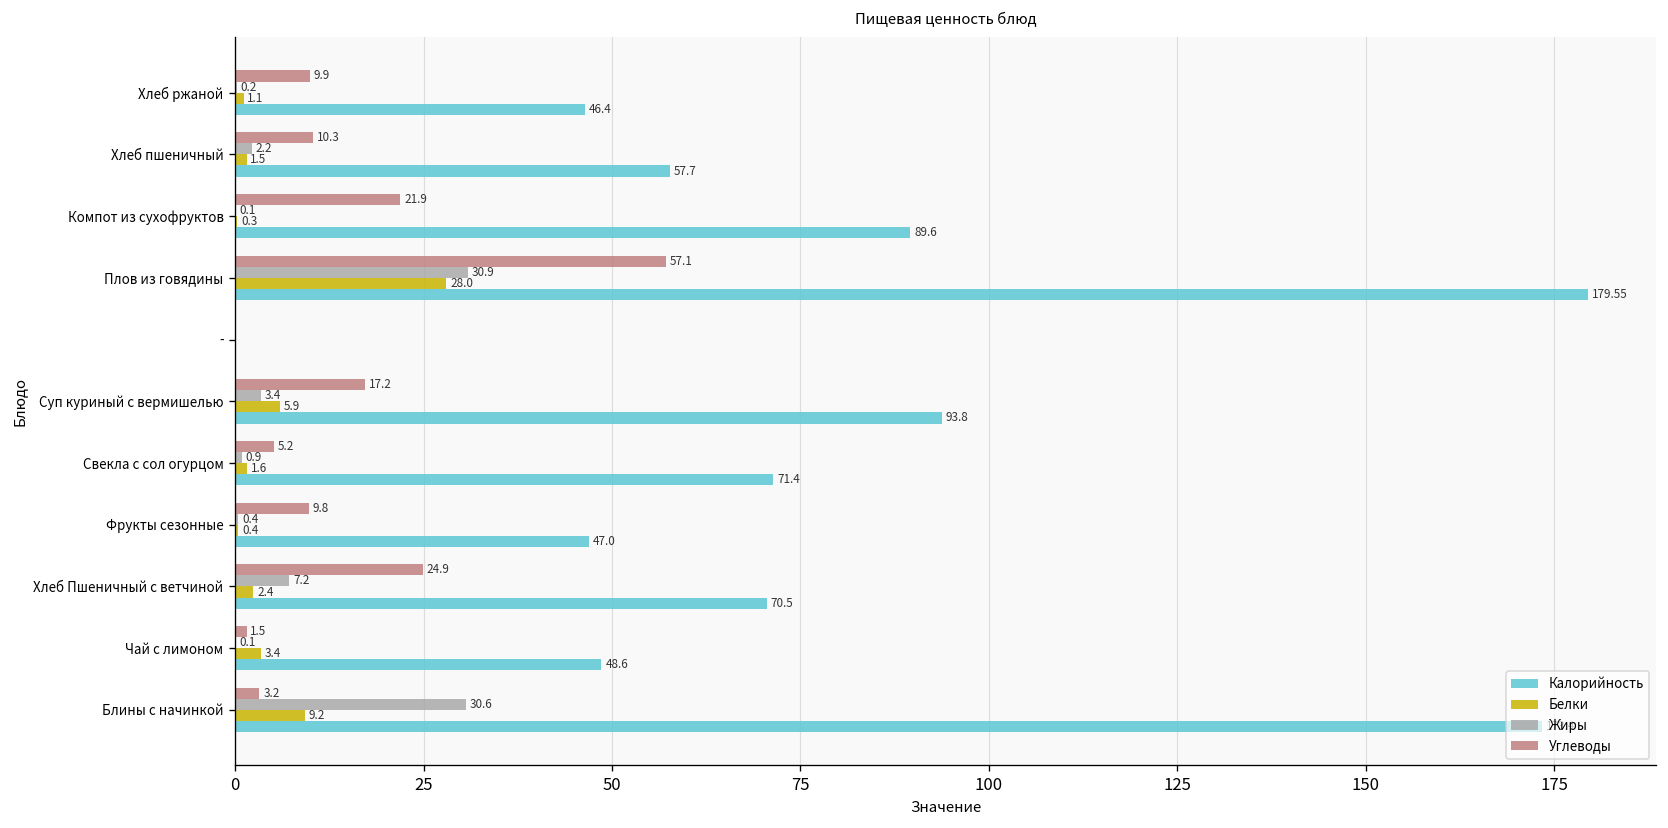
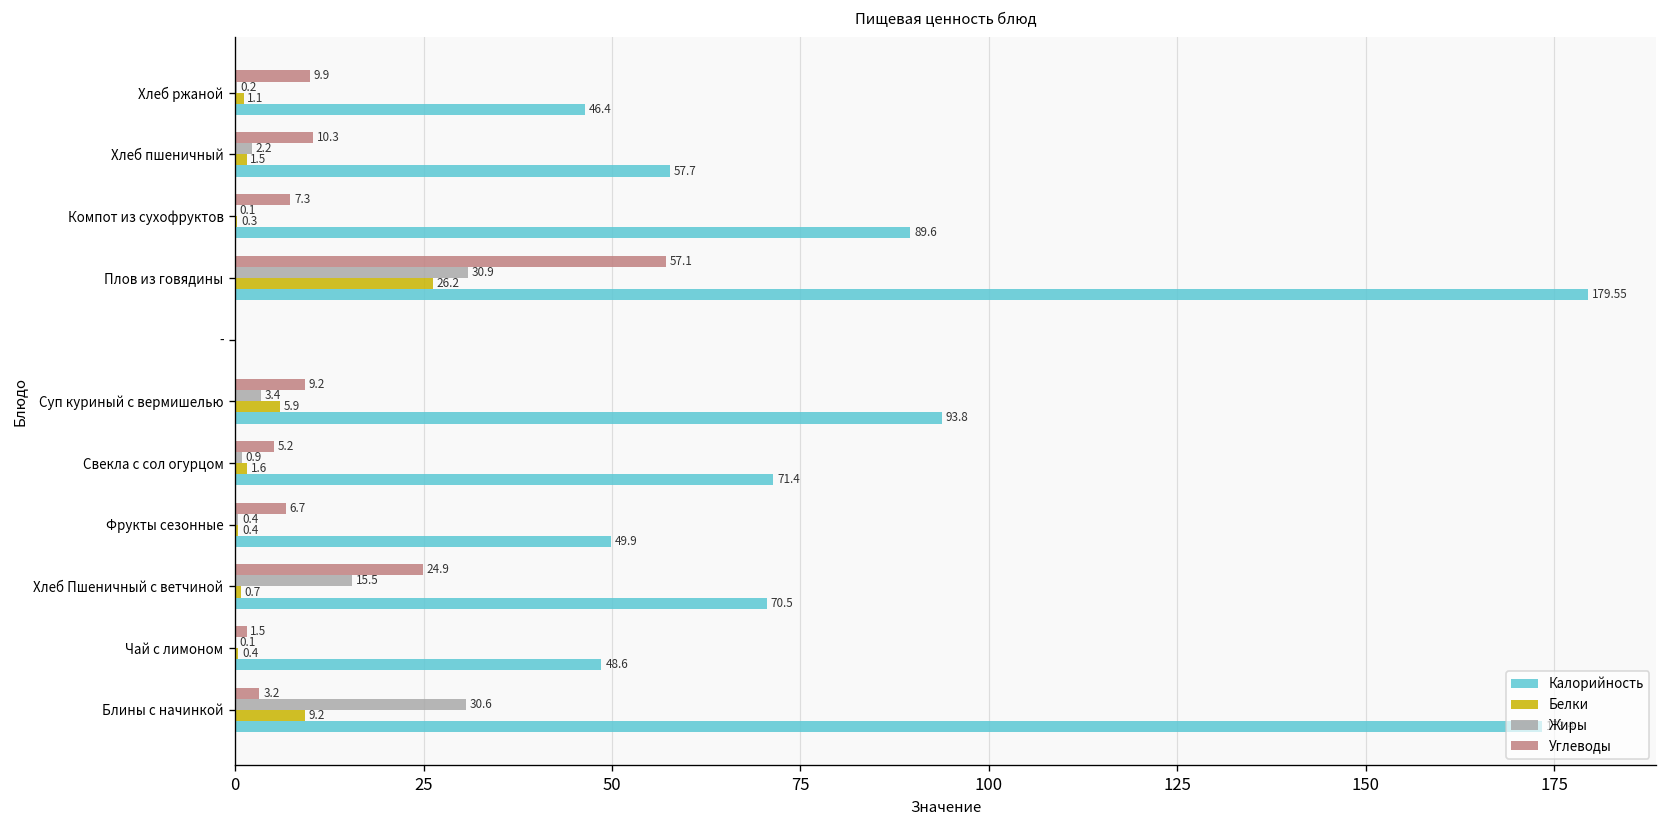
Углеводы, Компот из сухофруктов: 21.9 -> 7.3
Белки, Плов из говядины: 28.0 -> 26.2
Углеводы, Суп куриный с вермишелью: 17.2 -> 9.2
Углеводы, Фрукты сезонные: 9.8 -> 6.7
Калорийность, Фрукты сезонные: 47.0 -> 49.9
Жиры, Хлеб Пшеничный с ветчиной: 7.2 -> 15.5
Белки, Хлеб Пшеничный с ветчиной: 2.4 -> 0.7
Белки, Чай с лимоном: 3.4 -> 0.4
